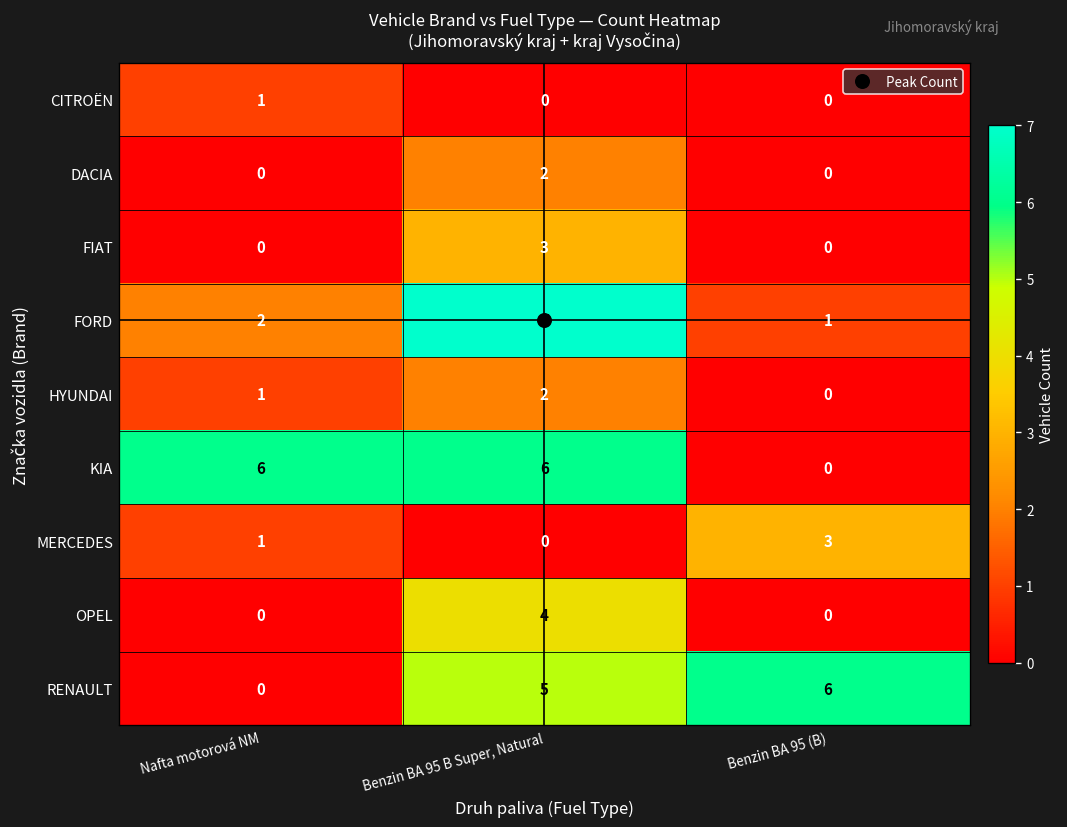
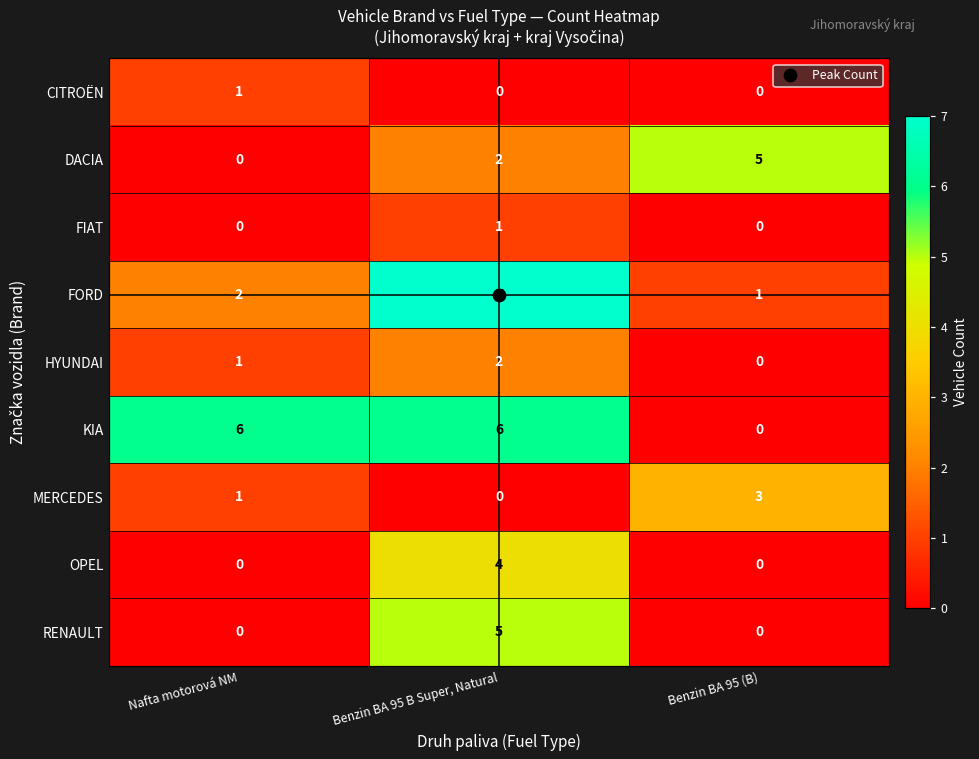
DACIA, Benzin BA 95 (B): 0 -> 5
FIAT, Benzin BA 95 B Super, Natural: 3 -> 1
RENAULT, Benzin BA 95 (B): 6 -> 0
